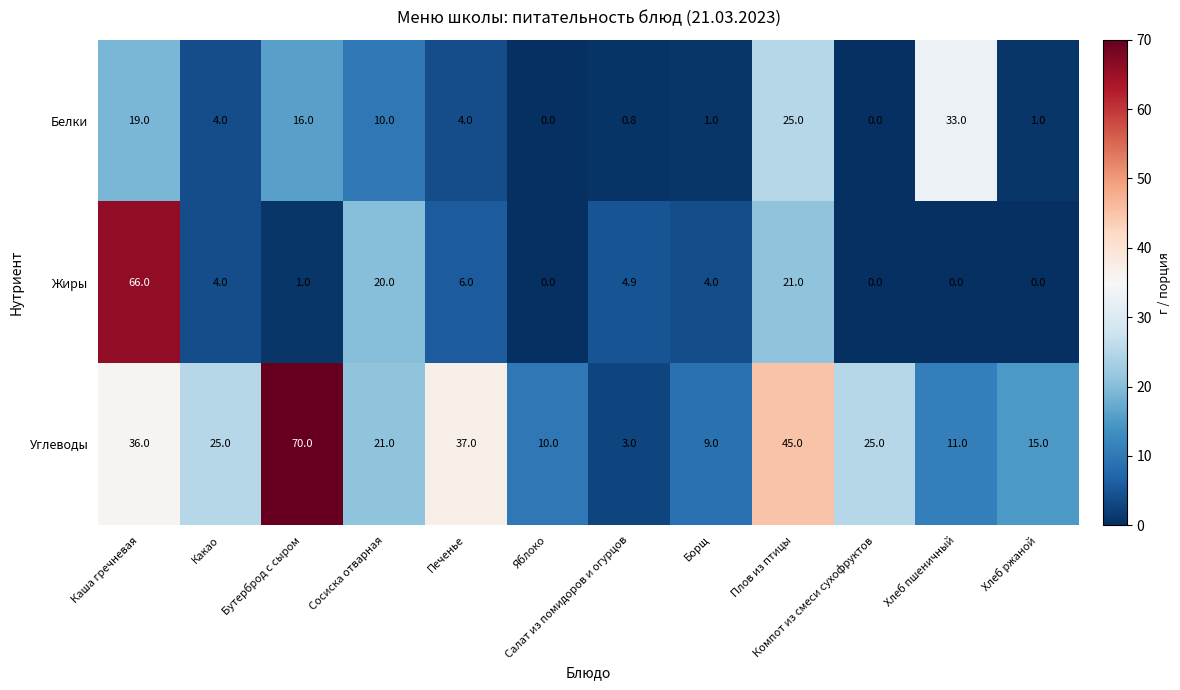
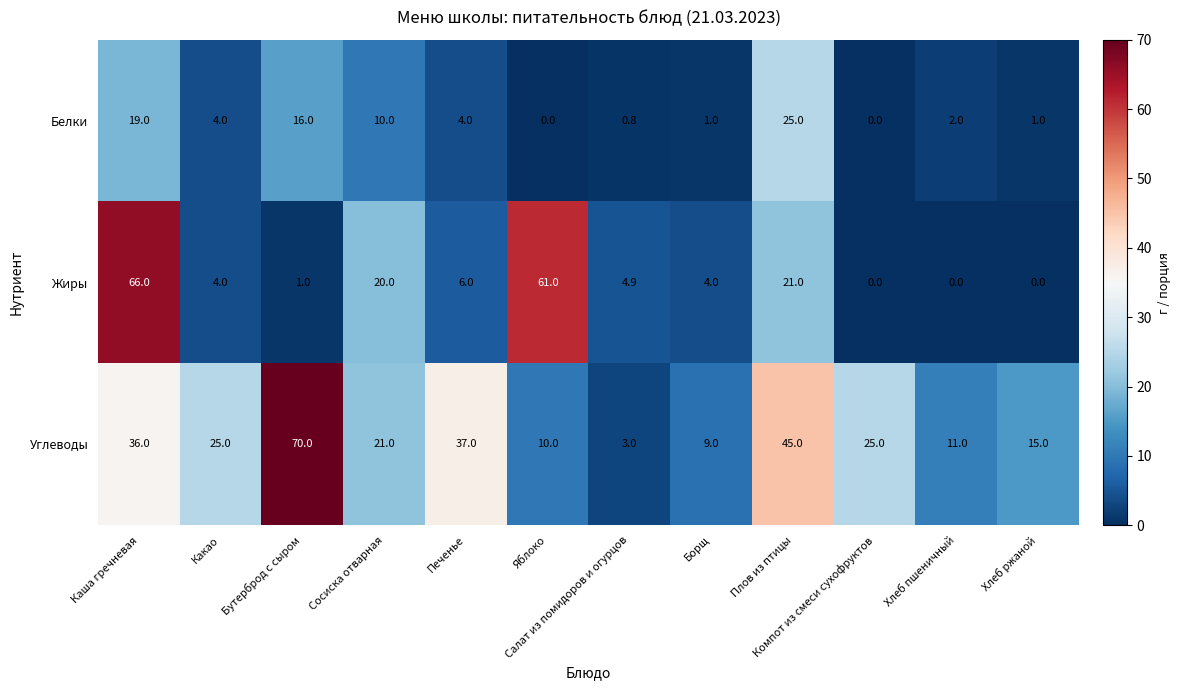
Белки, Хлеб пшеничный: 33.0 -> 2.0
Жиры, Яблоко: 0.0 -> 61.0
